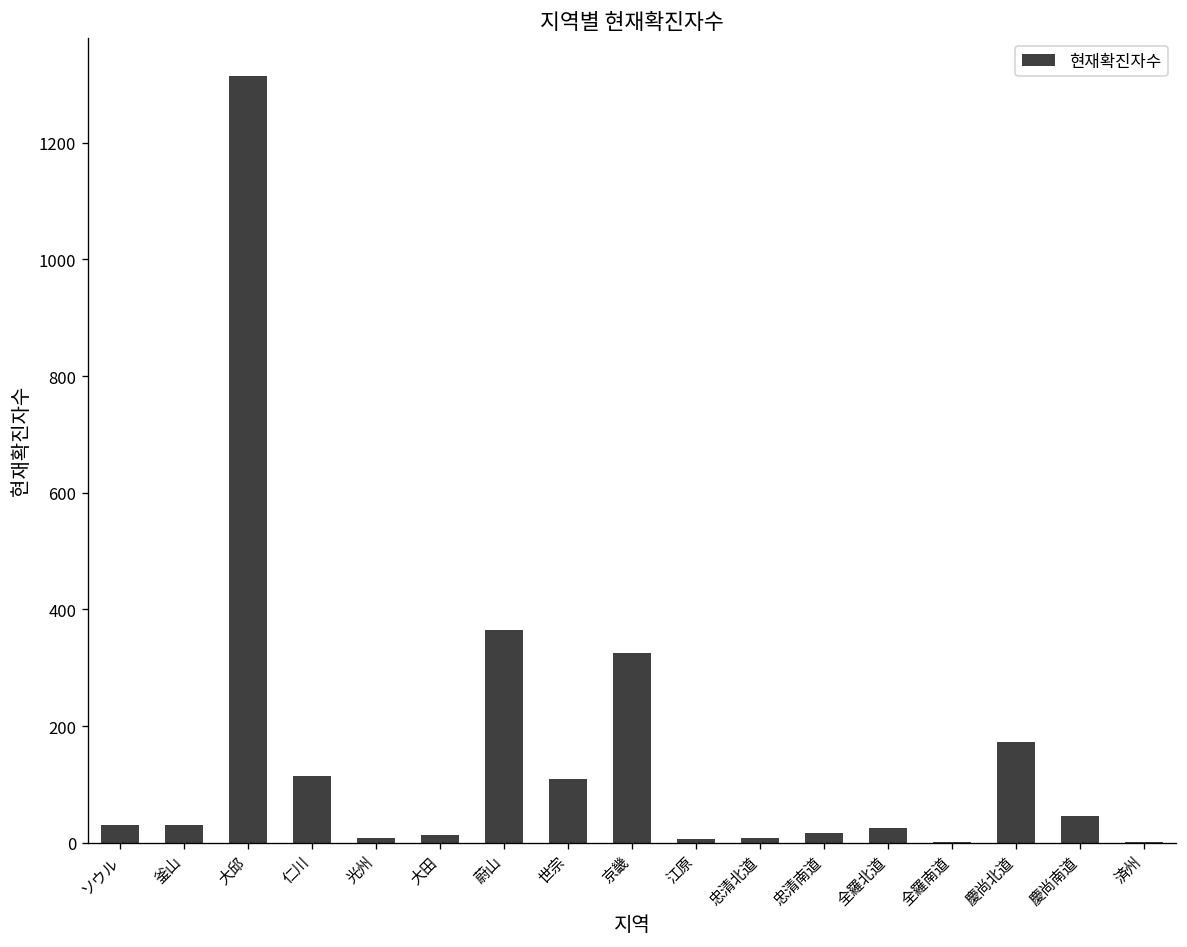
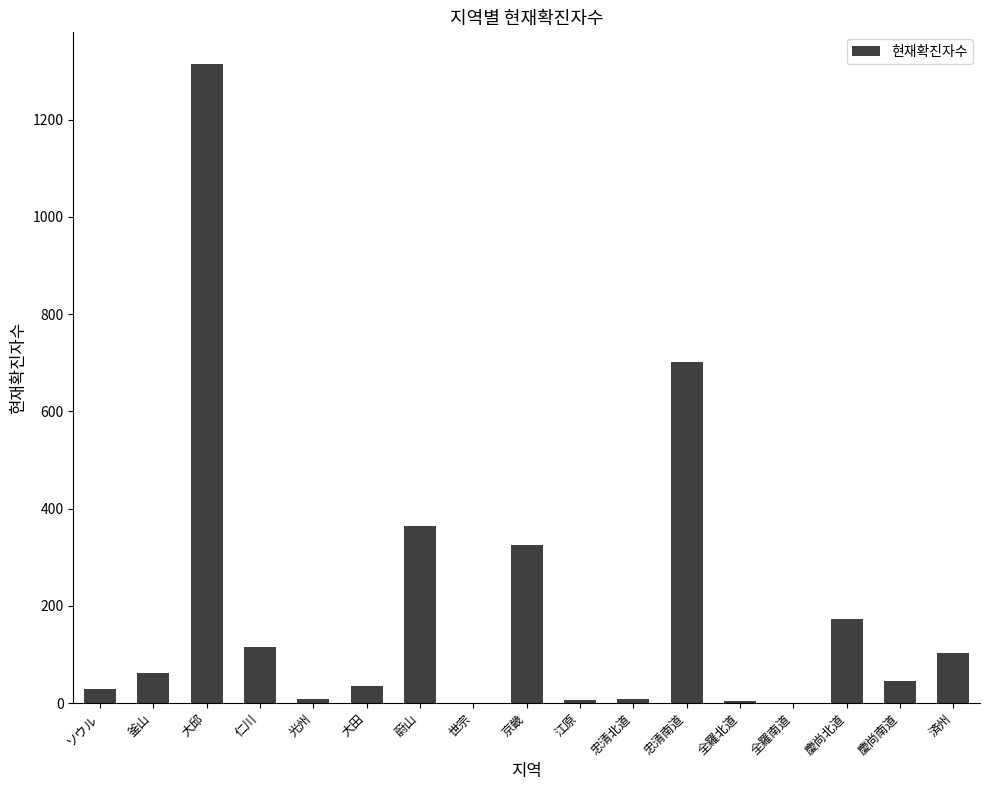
釜山: 30 -> 60
大田: 10 -> 40
世宗: 110 -> 0
忠清南道: 20 -> 700
全羅北道: 30 -> 10
済州: 0 -> 100
